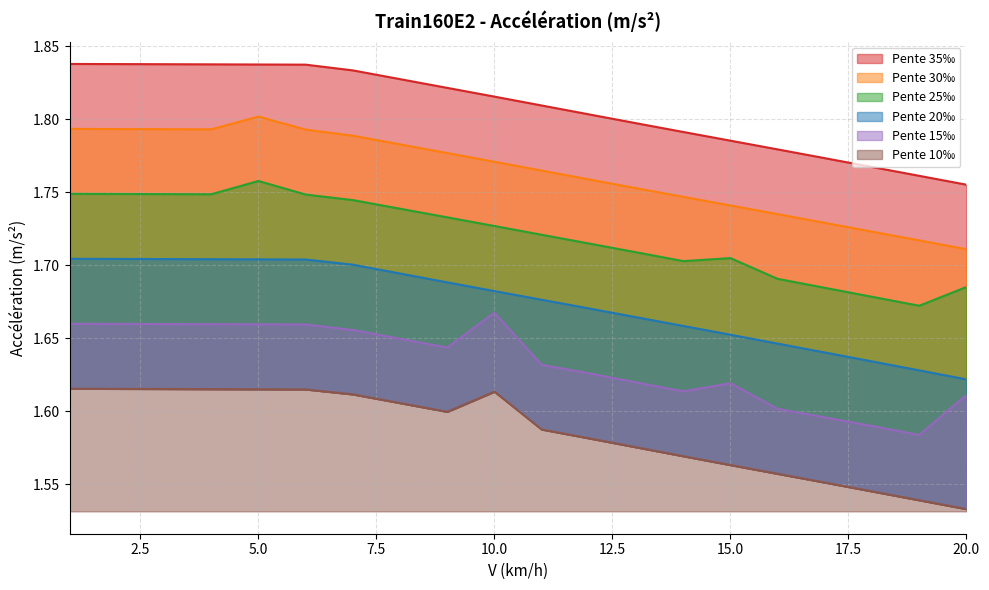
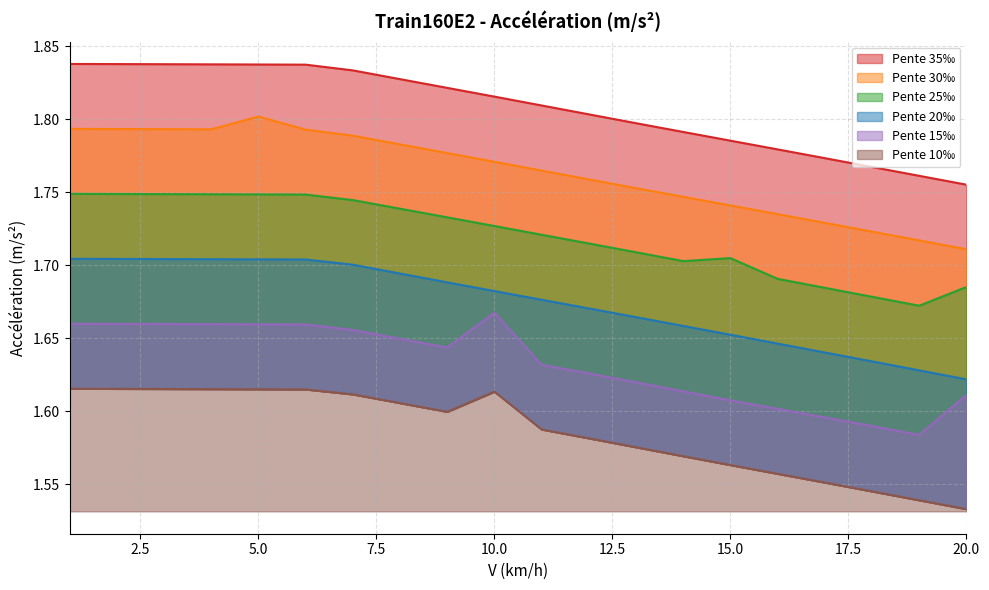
Pente 25‰, 5.0: 1.758 -> 1.749
Pente 15‰, 15.0: 1.619 -> 1.608
